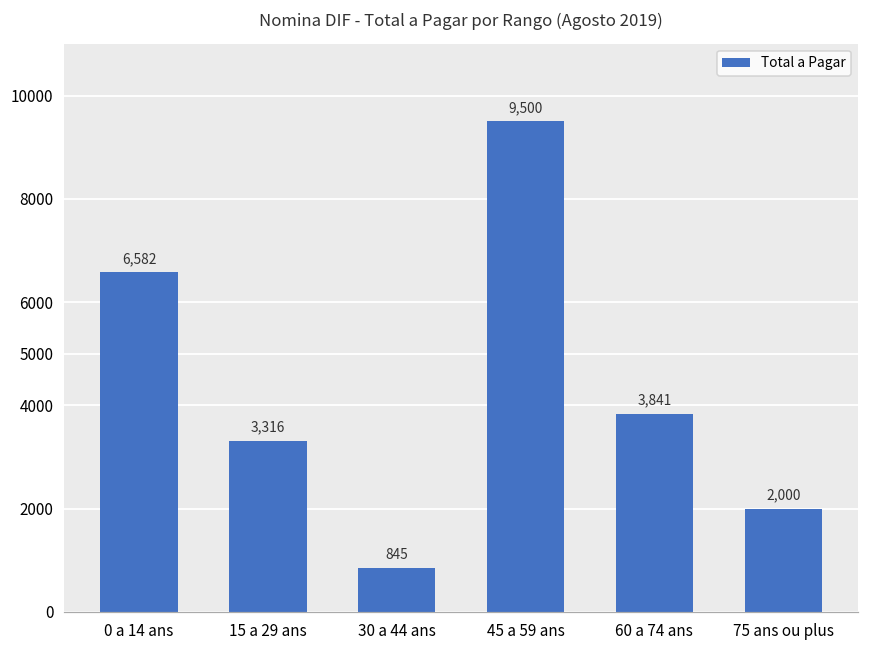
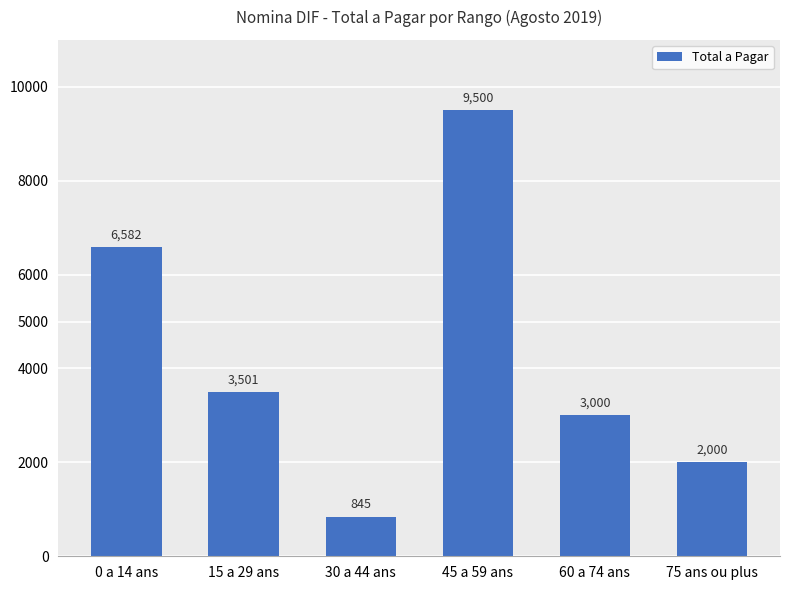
15 a 29 ans: 3,316 -> 3,501
60 a 74 ans: 3,841 -> 3,000
